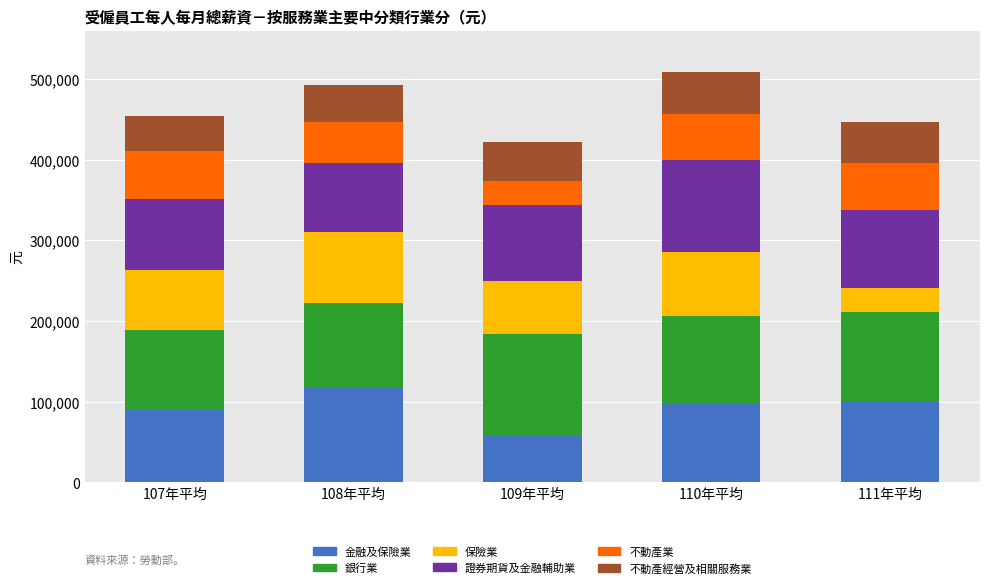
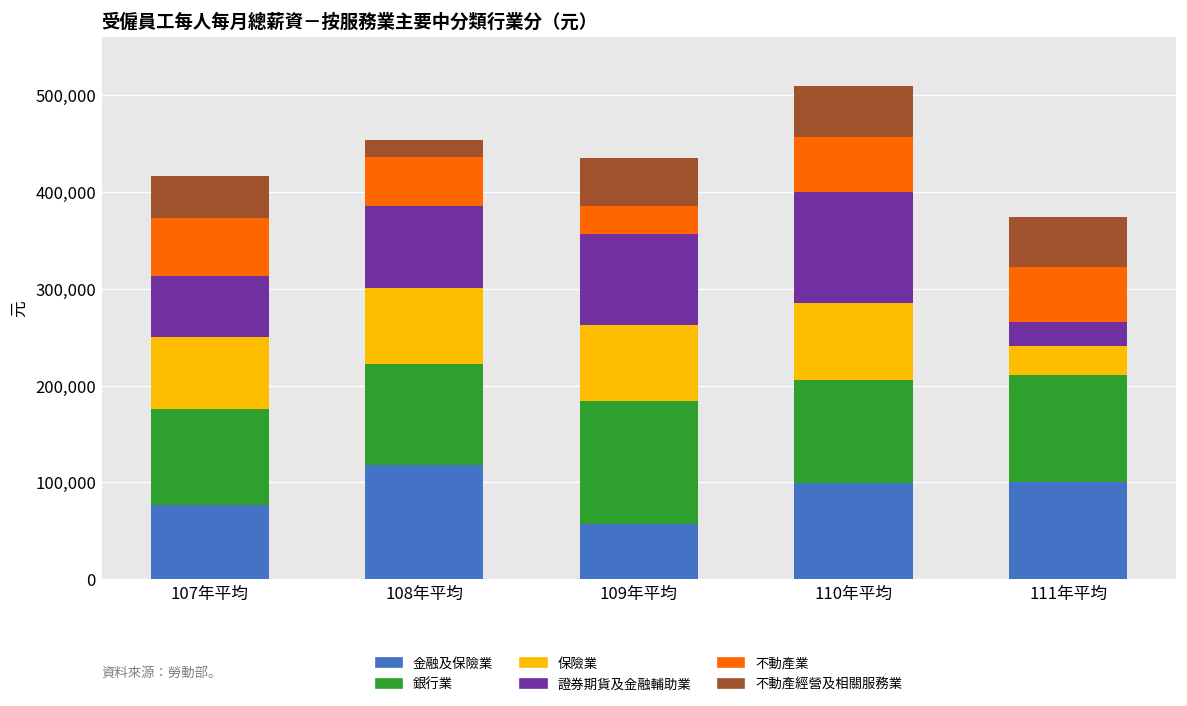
金融及保險業, 107年平均: 90,000 -> 80,000
證券期貨及金融輔助業, 107年平均: 90,000 -> 60,000
保險業, 108年平均: 90,000 -> 80,000
不動產經營及相關服務業, 108年平均: 50,000 -> 20,000
保險業, 109年平均: 70,000 -> 80,000
證券期貨及金融輔助業, 111年平均: 100,000 -> 30,000
